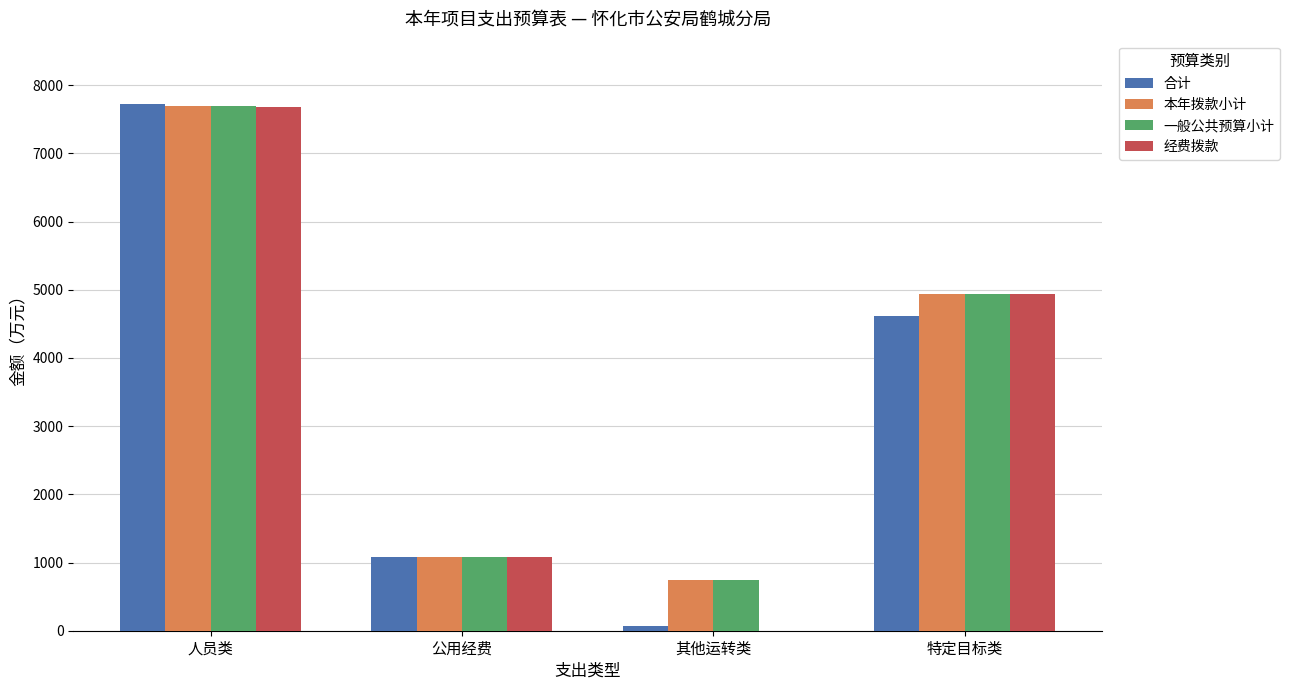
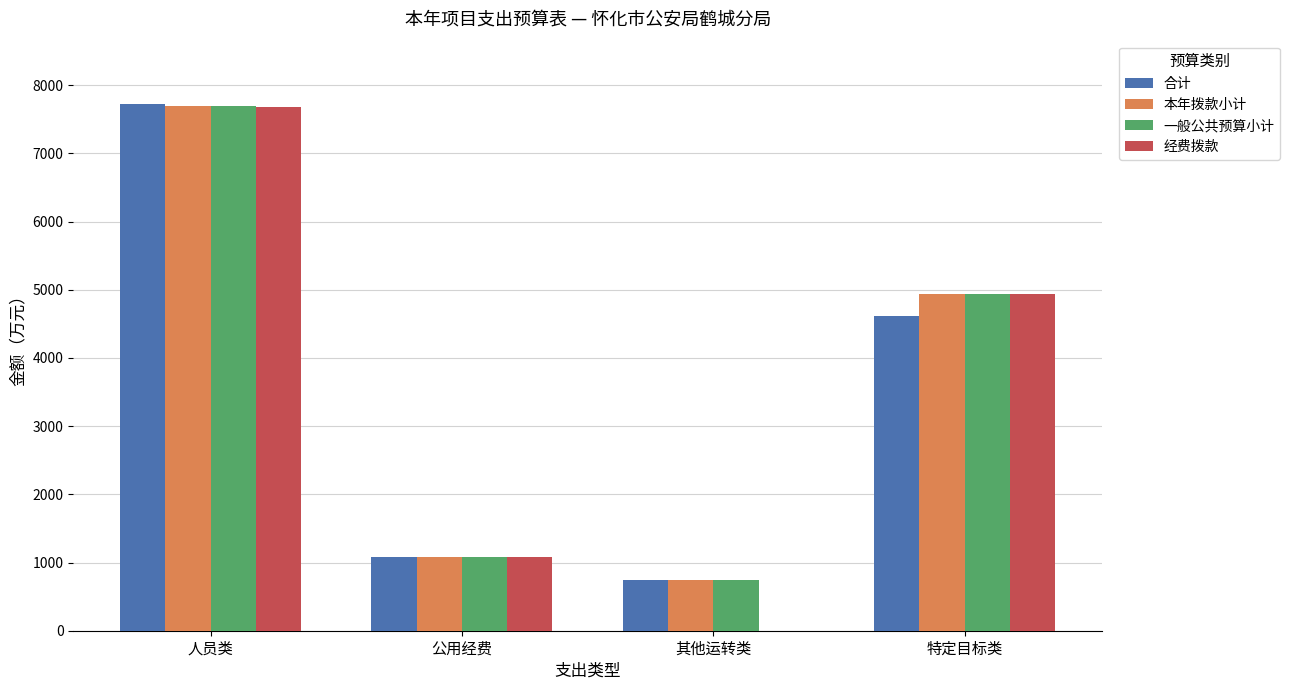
合计, 其他运转类: 100 -> 700
